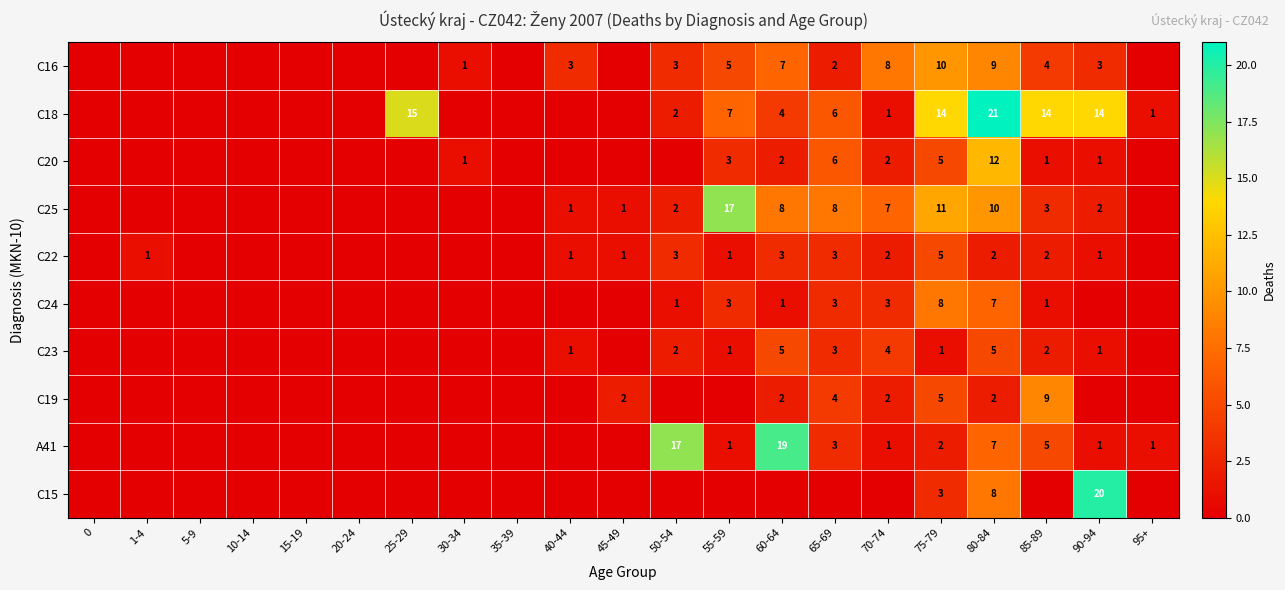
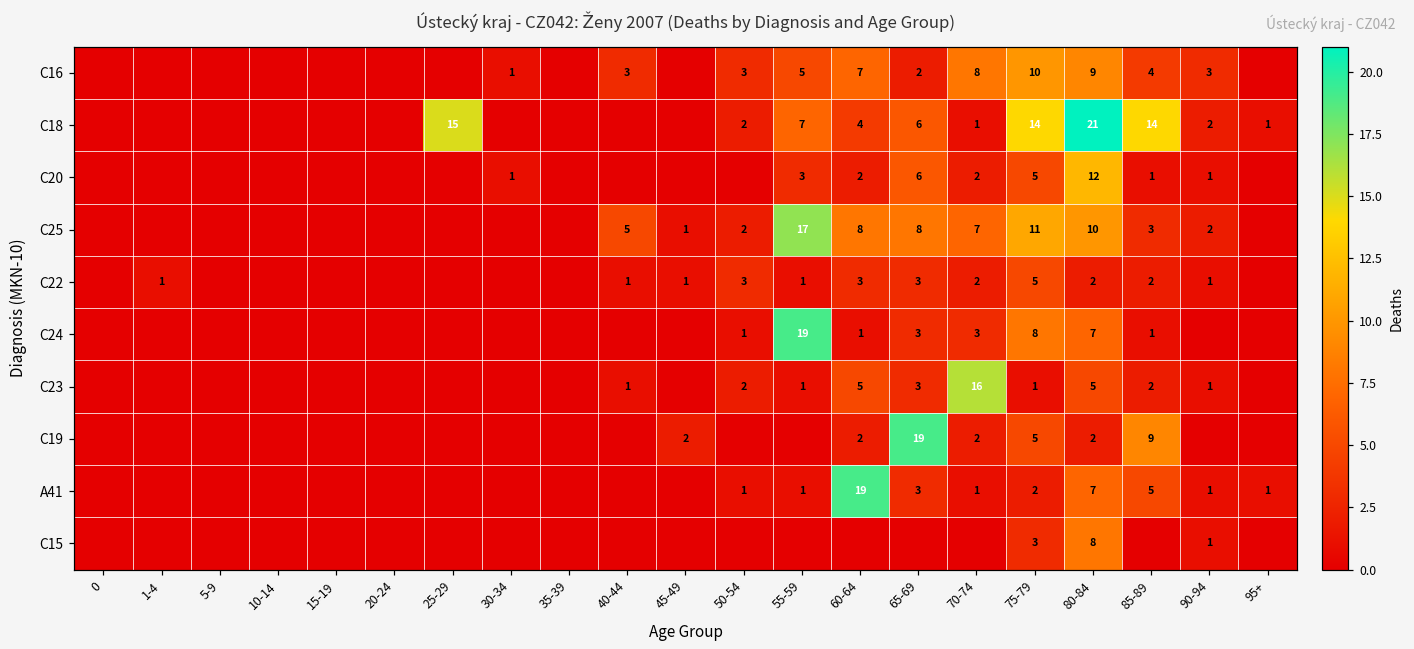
C18, 90-94: 14 -> 2
C25, 40-44: 1 -> 5
C24, 55-59: 3 -> 19
C23, 70-74: 4 -> 16
C19, 65-69: 4 -> 19
A41, 50-54: 17 -> 1
C15, 90-94: 20 -> 1
